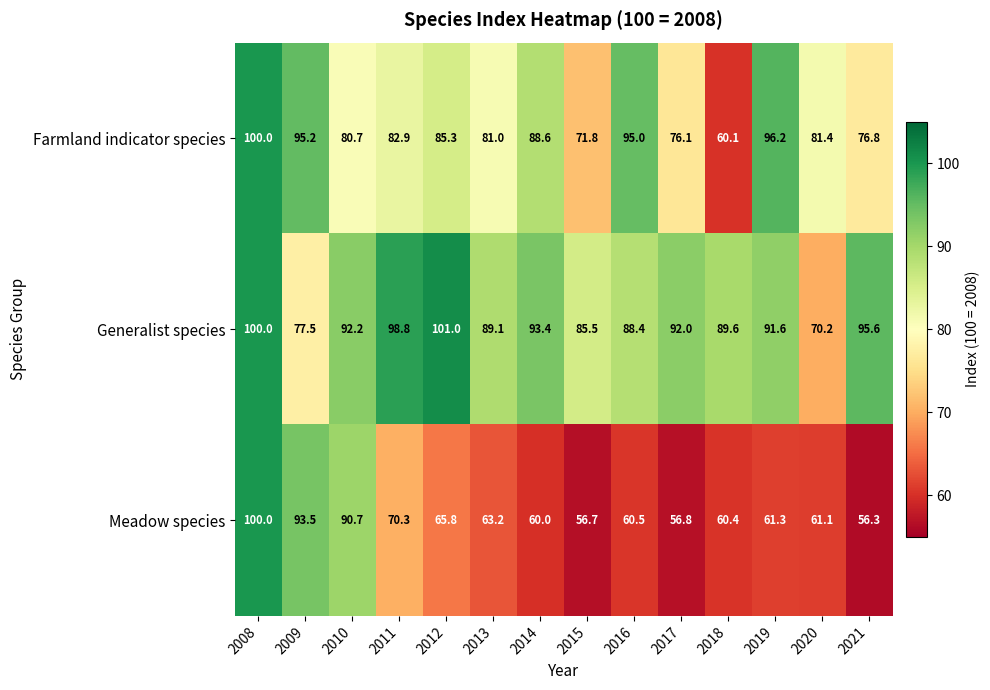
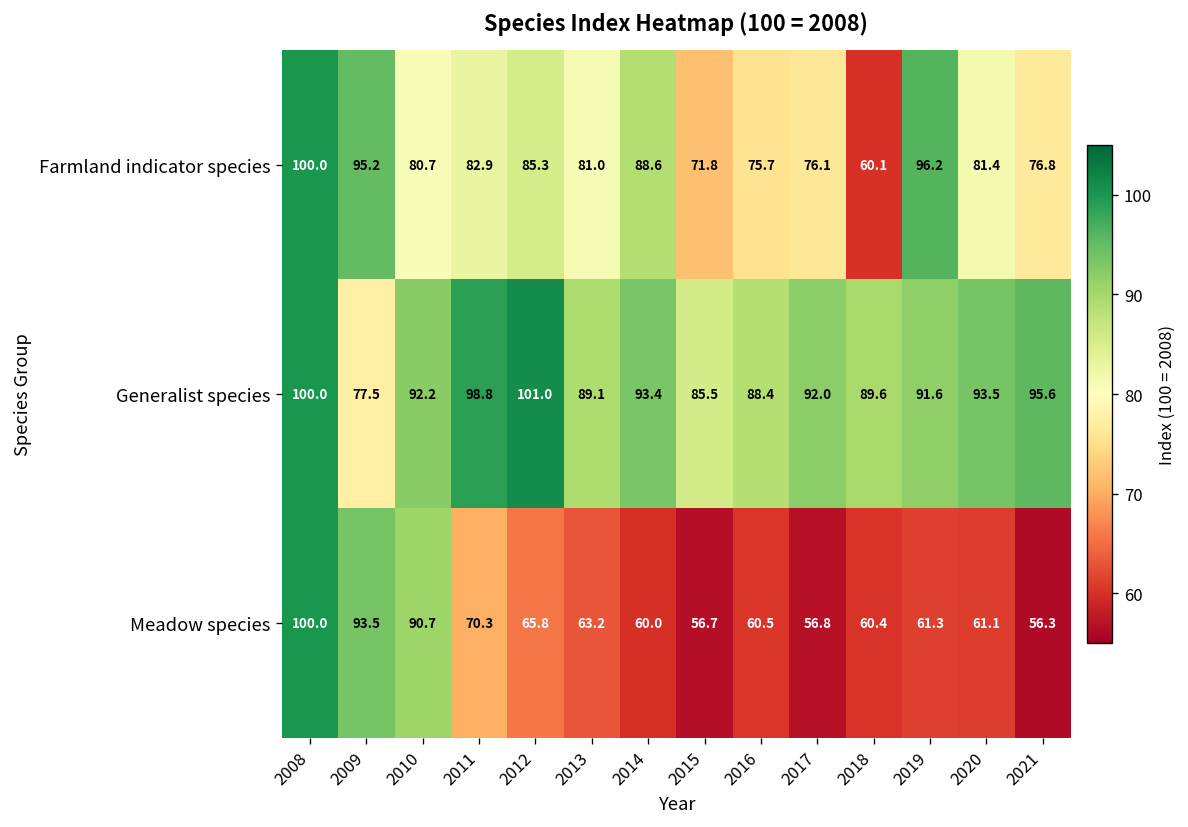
Farmland indicator species, 2016: 95.0 -> 75.7
Generalist species, 2020: 70.2 -> 93.5
